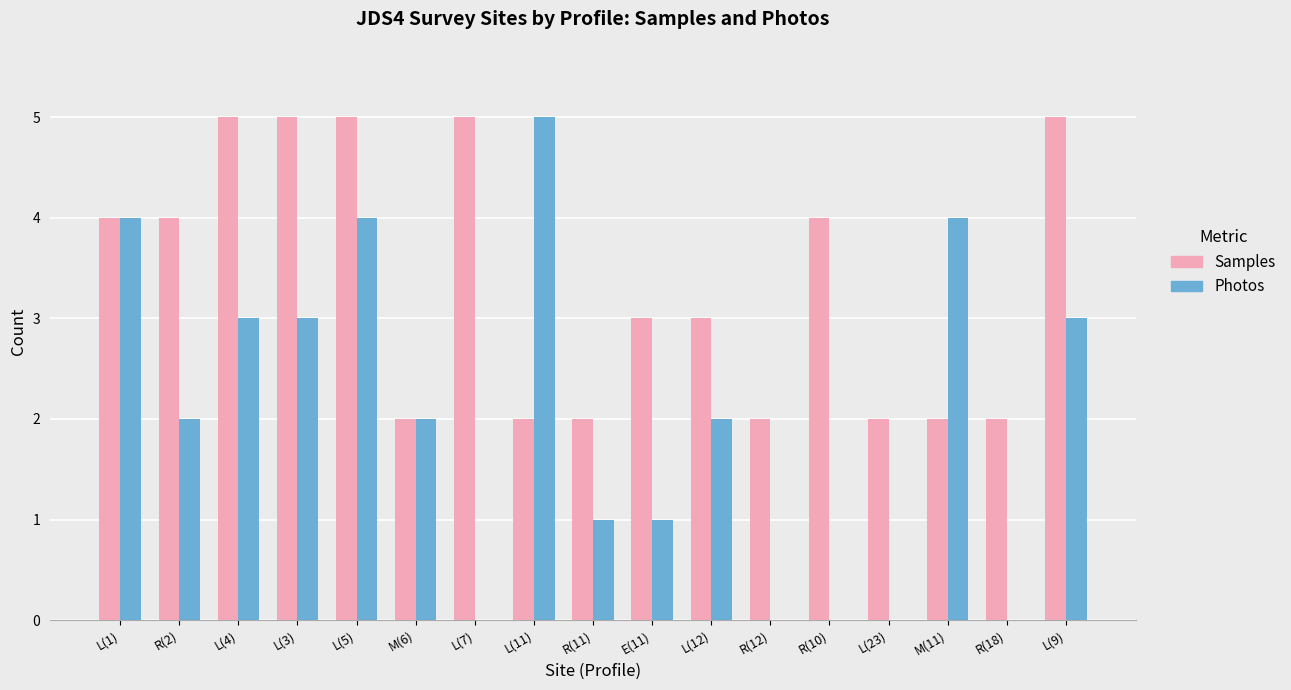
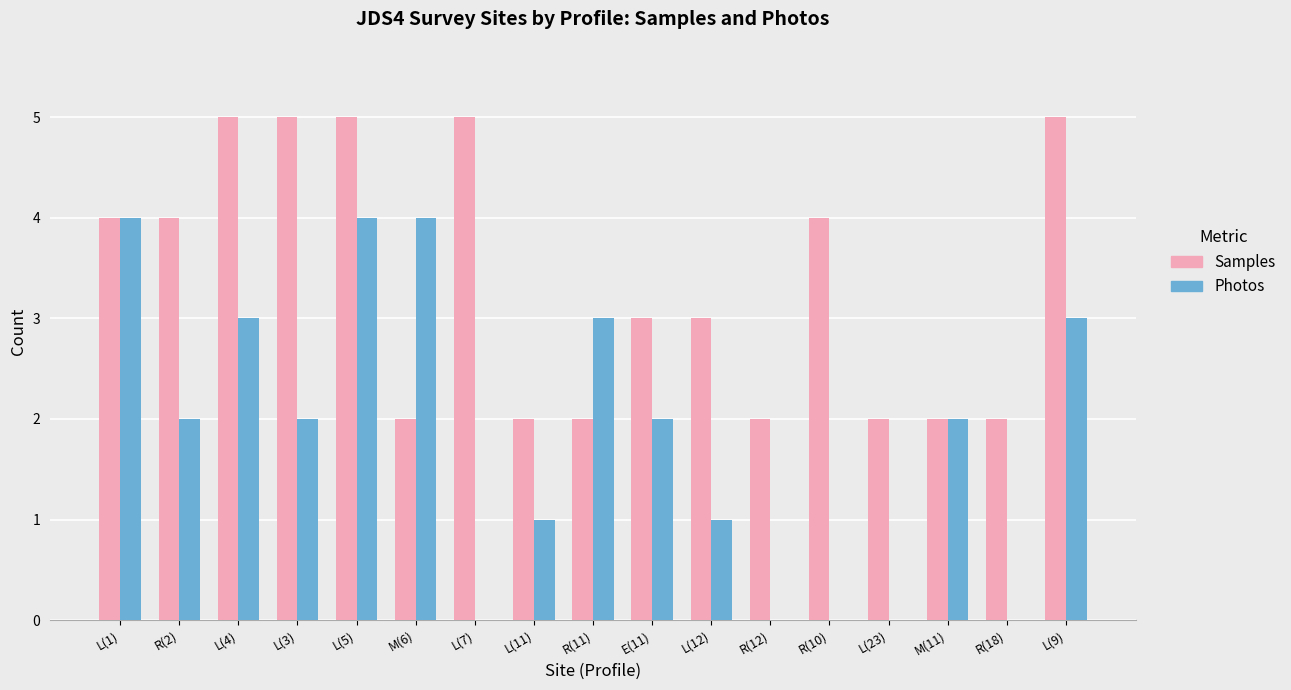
Photos, L(3): 3 -> 2
Photos, M(6): 2 -> 4
Photos, L(11): 5 -> 1
Photos, R(11): 1 -> 3
Photos, E(11): 1 -> 2
Photos, L(12): 2 -> 1
Photos, M(11): 4 -> 2
